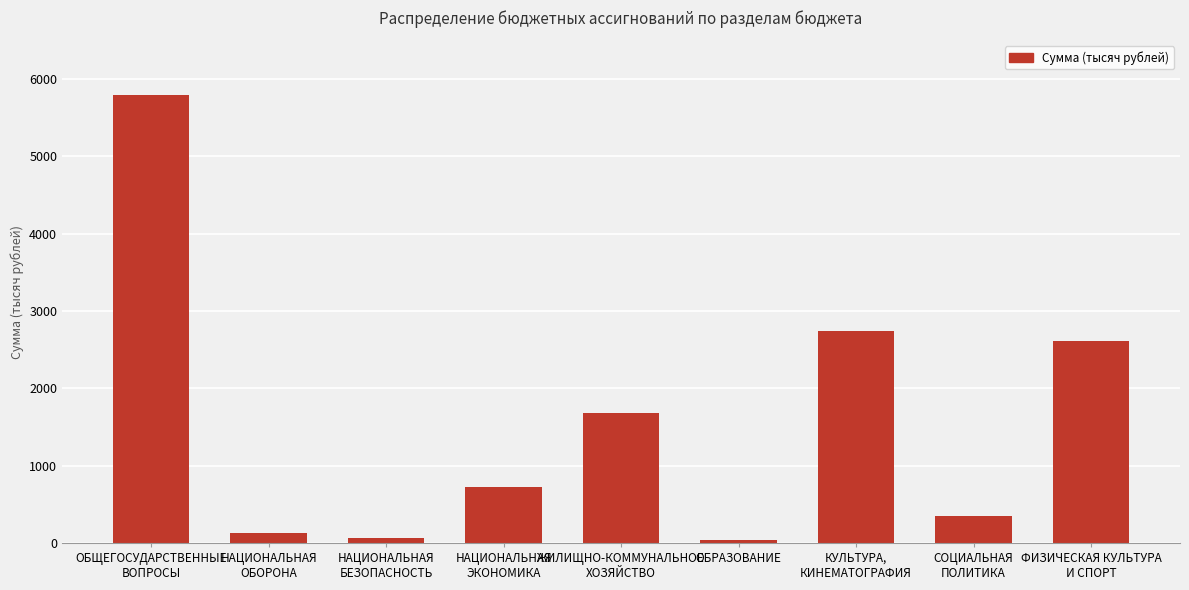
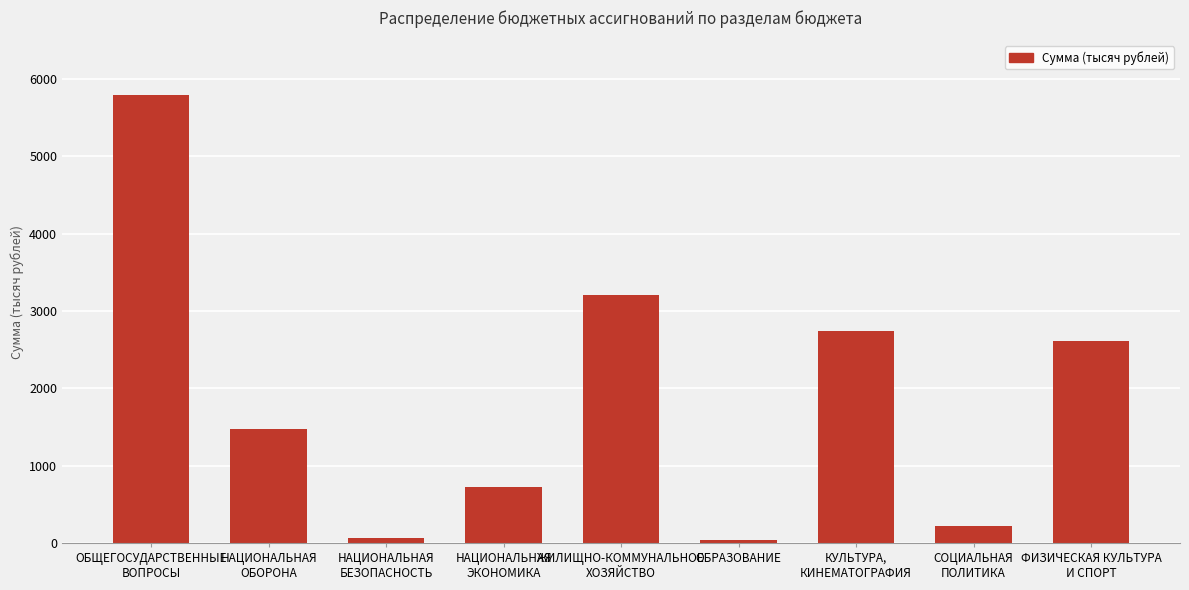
НАЦИОНАЛЬНАЯ ОБОРОНА: 100 -> 1500
ЖИЛИЩНО-КОММУНАЛЬНОЕ ХОЗЯЙСТВО: 1700 -> 3200
СОЦИАЛЬНАЯ ПОЛИТИКА: 400 -> 200
